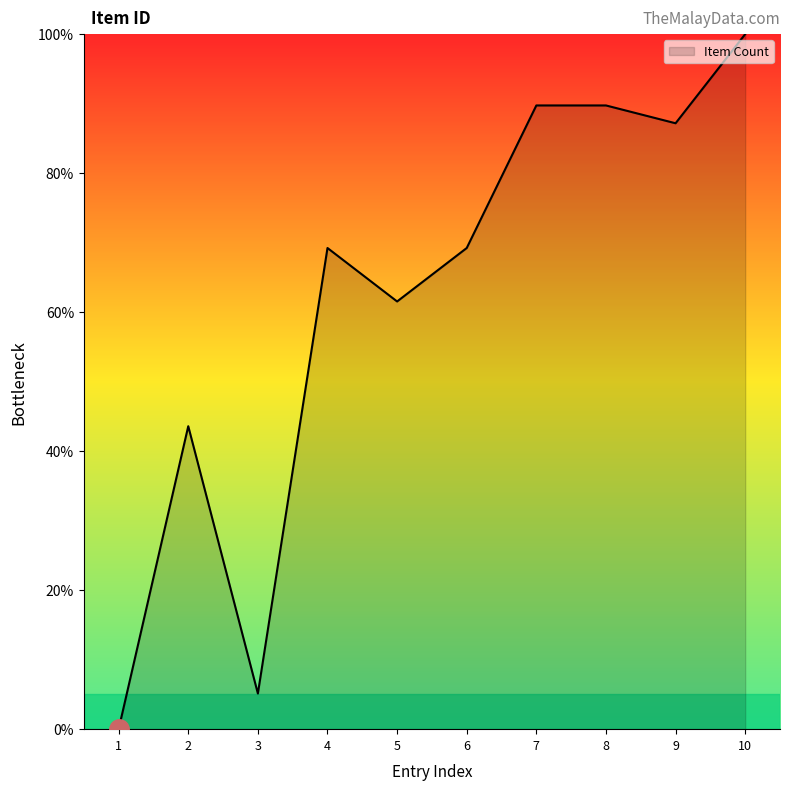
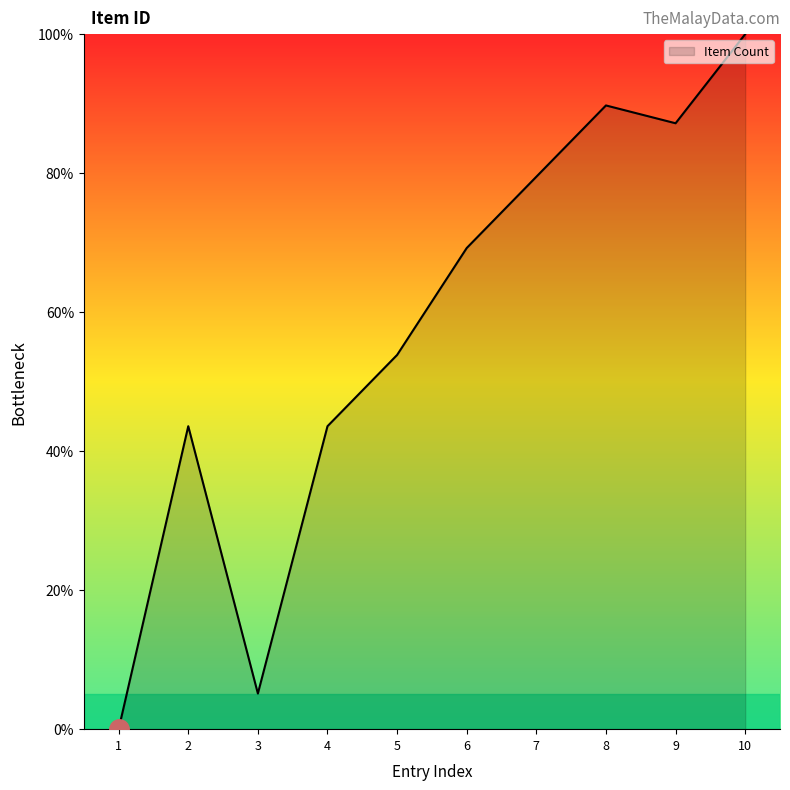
Item Count, 4: 69% -> 44%
Item Count, 5: 62% -> 54%
Item Count, 7: 90% -> 79%
